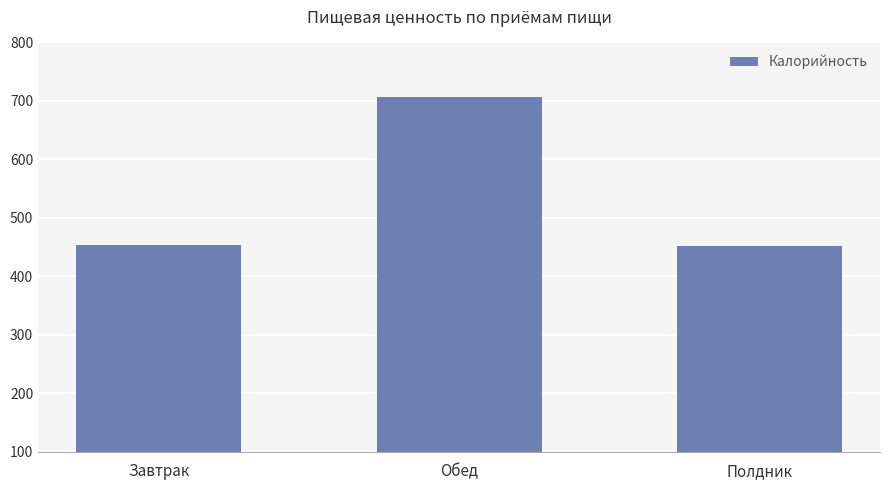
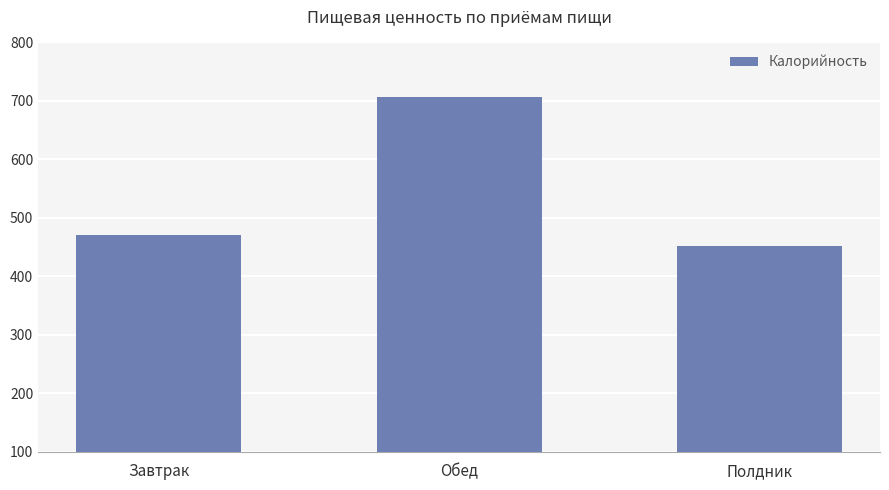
Завтрак: 450 -> 470
